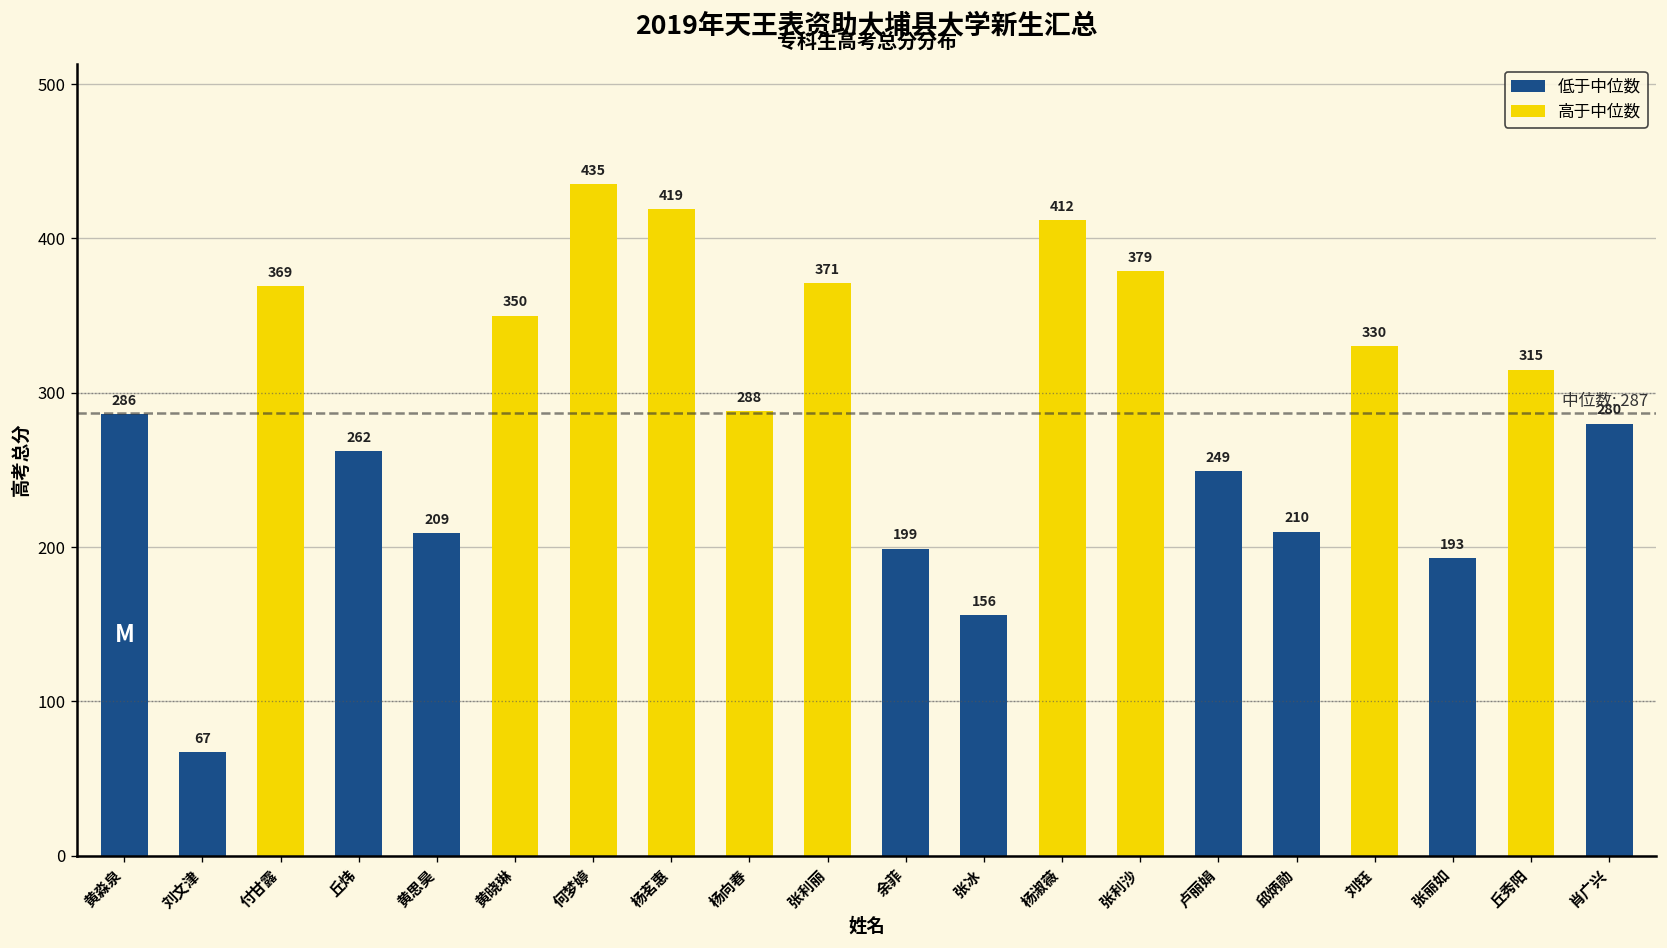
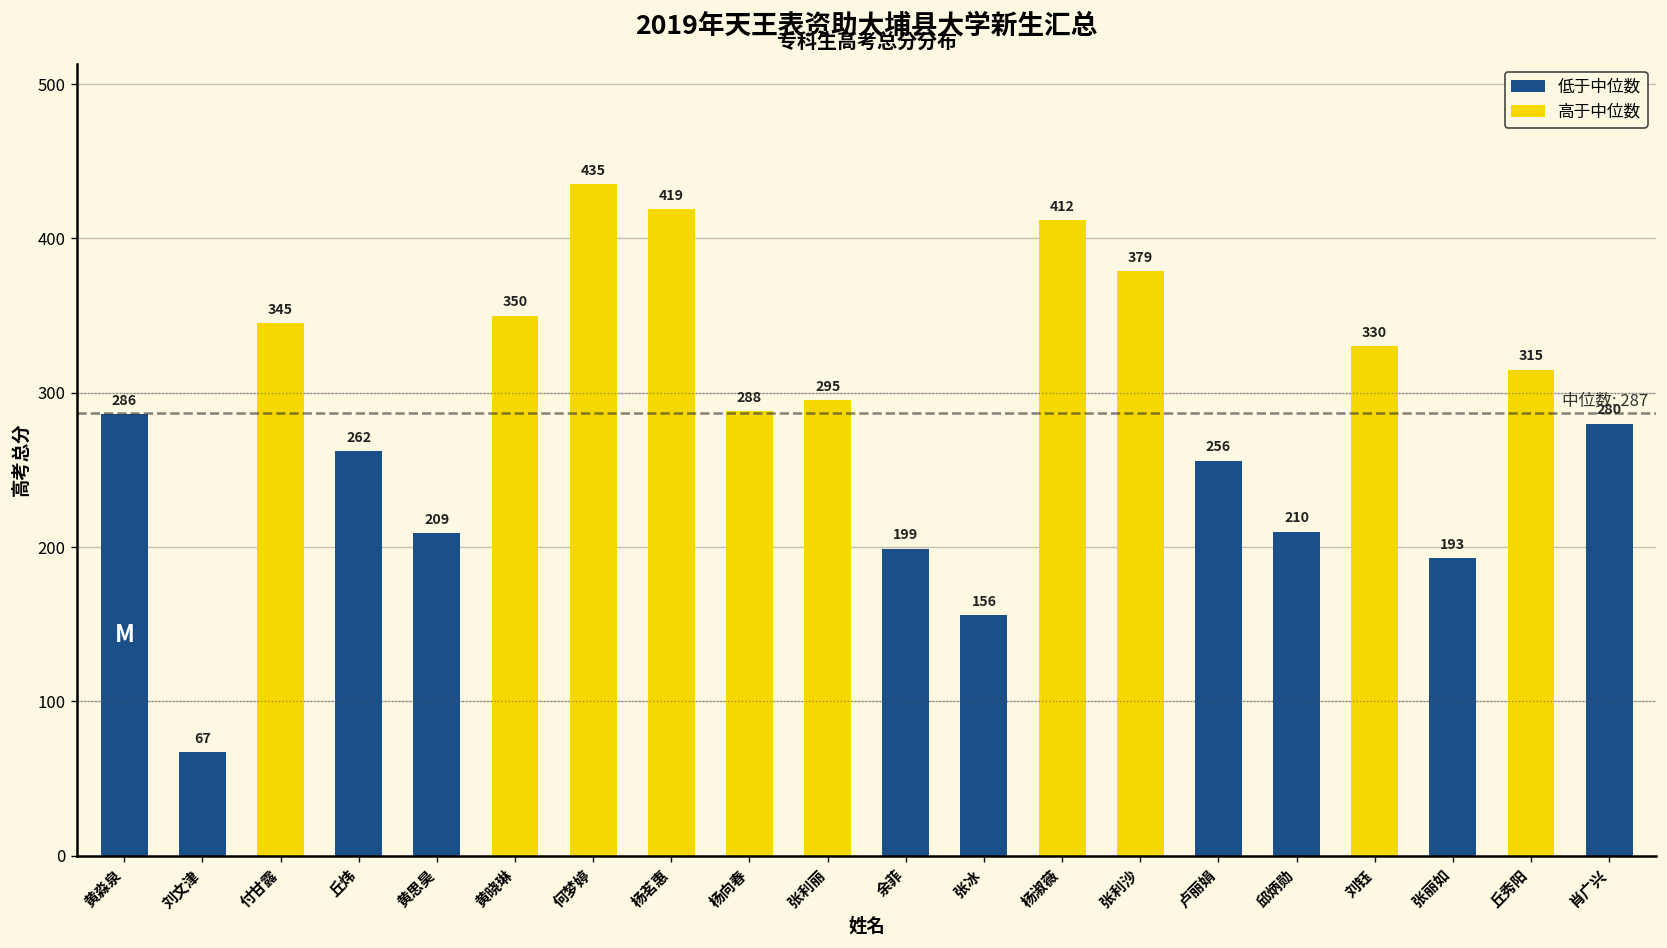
付甘露: 369 -> 345
张利丽: 371 -> 295
卢丽娟: 249 -> 256
